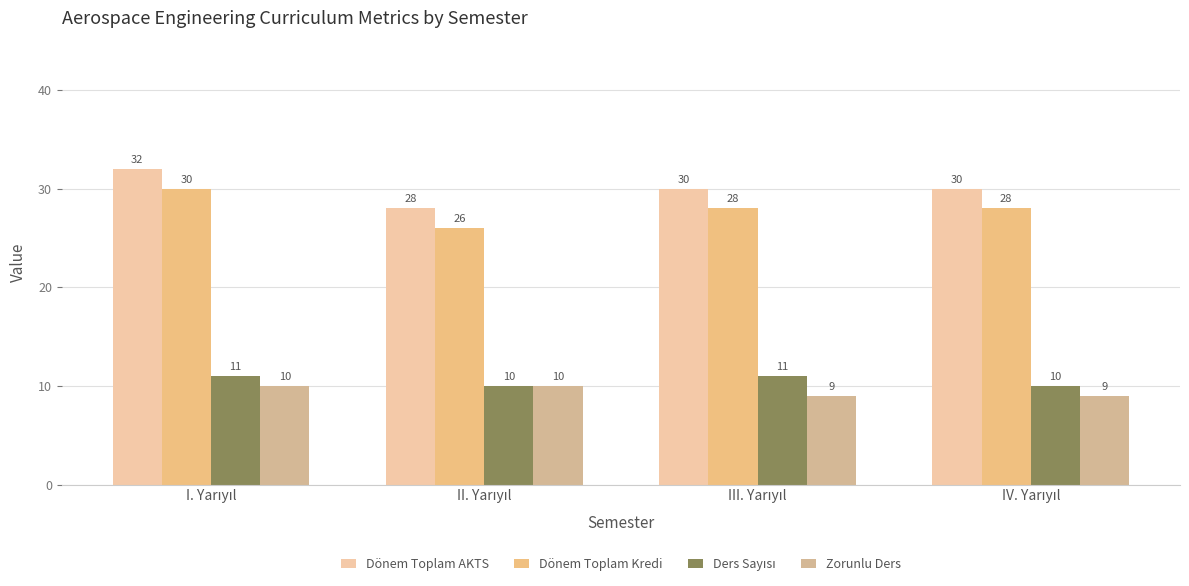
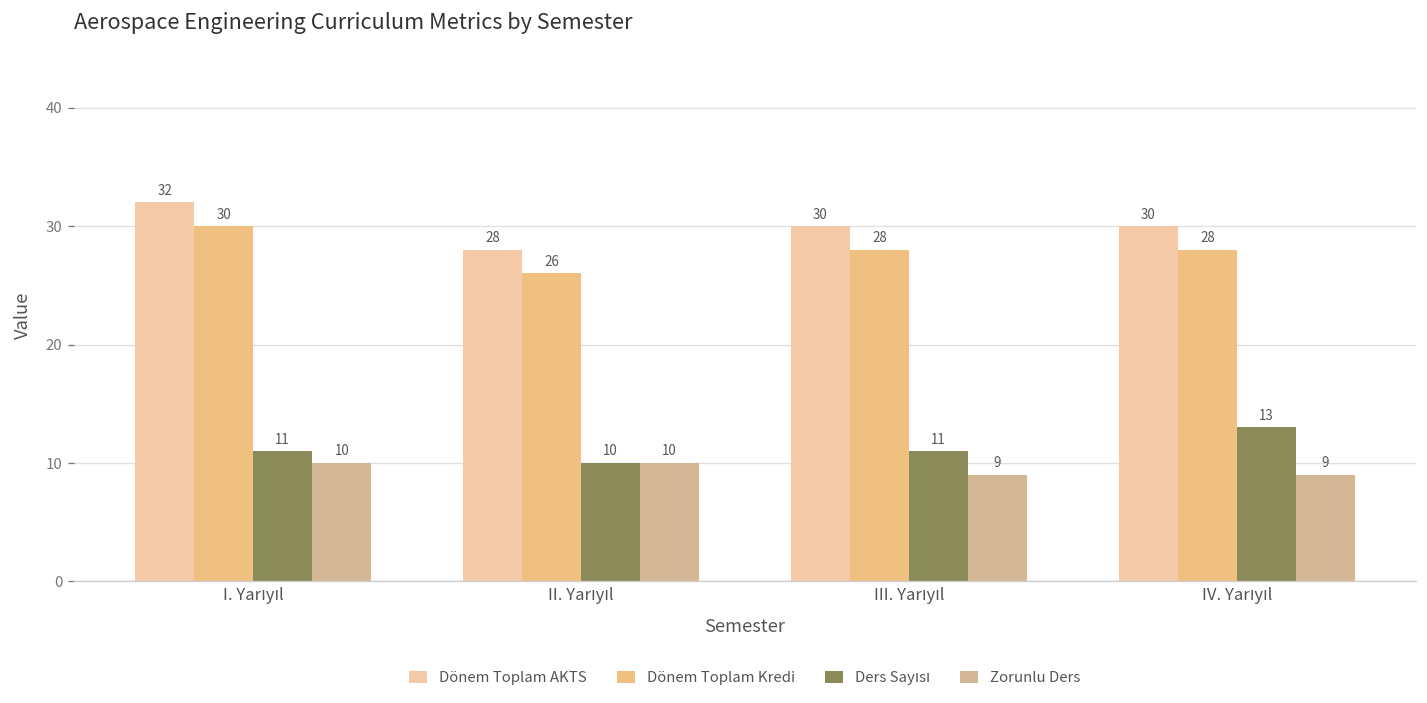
Ders Sayısı, IV. Yarıyıl: 10 -> 13
